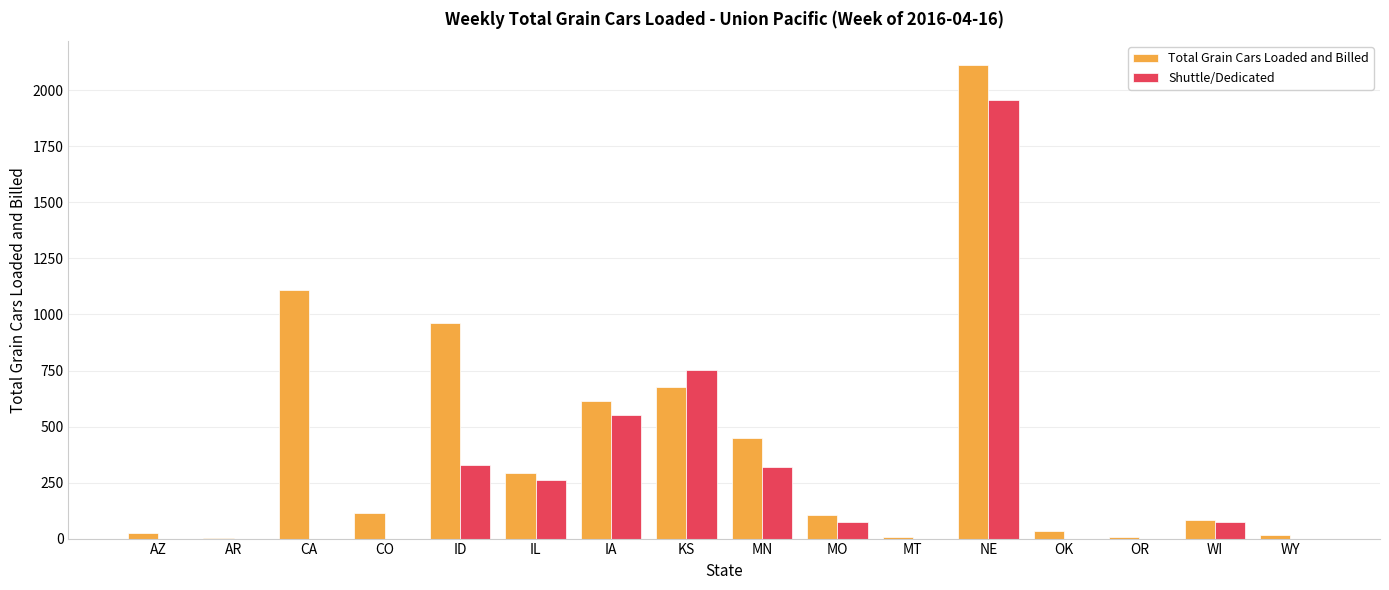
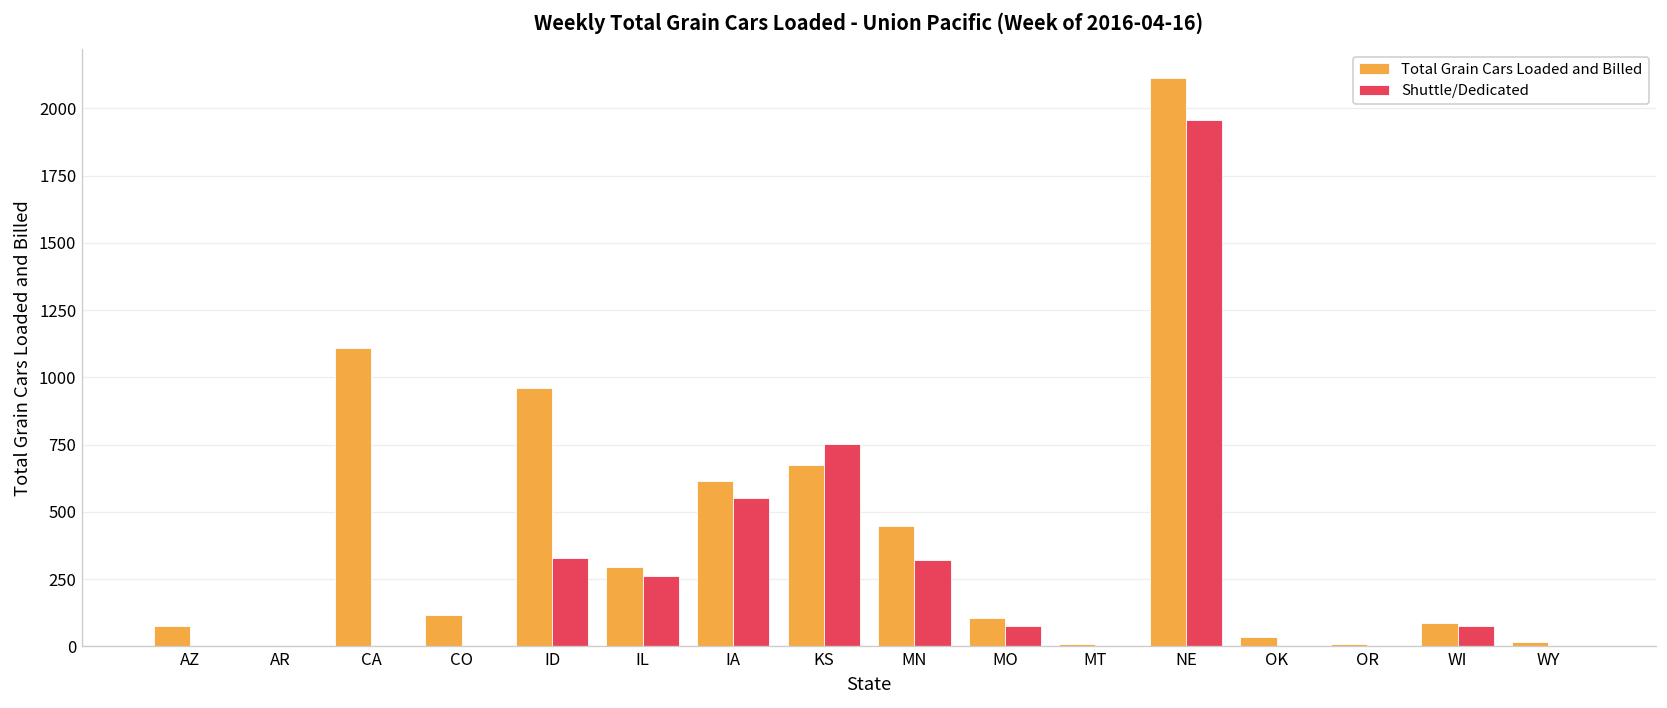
Total Grain Cars Loaded and Billed, AZ: 30 -> 70
